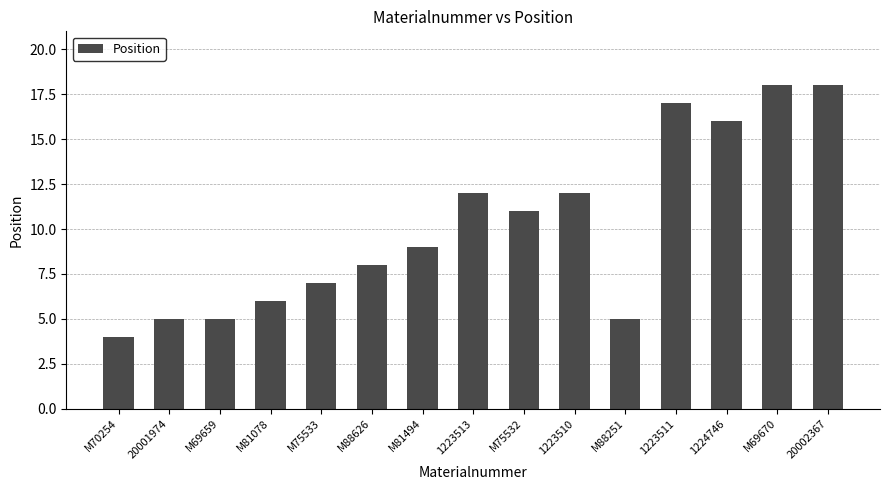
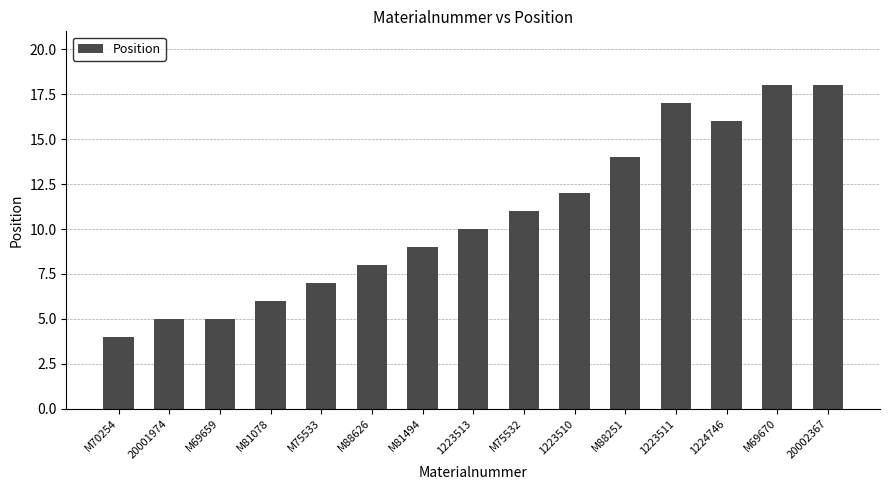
1223513: 12 -> 10
M88251: 5 -> 14
